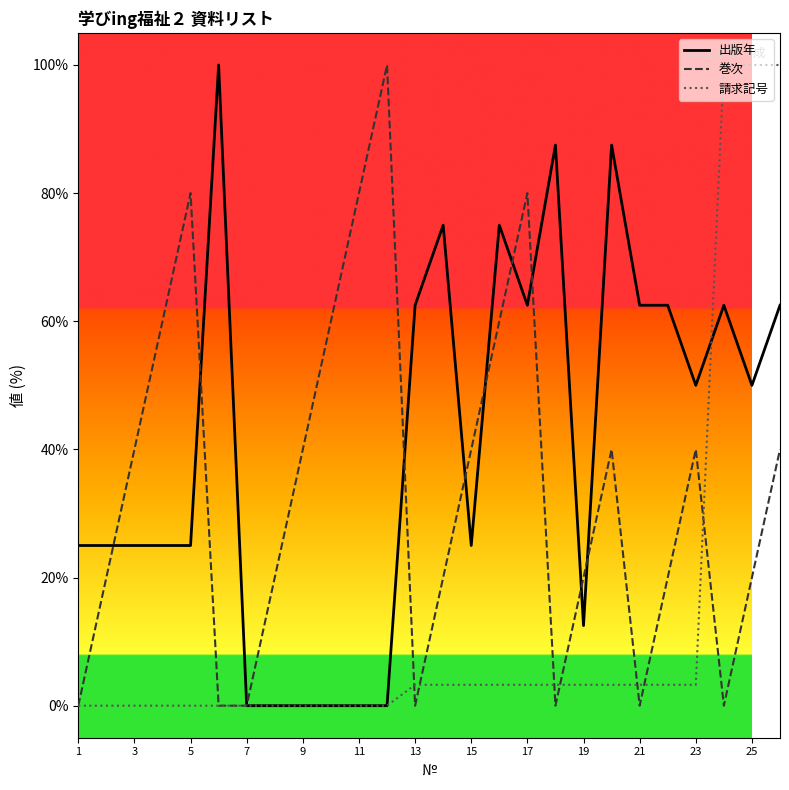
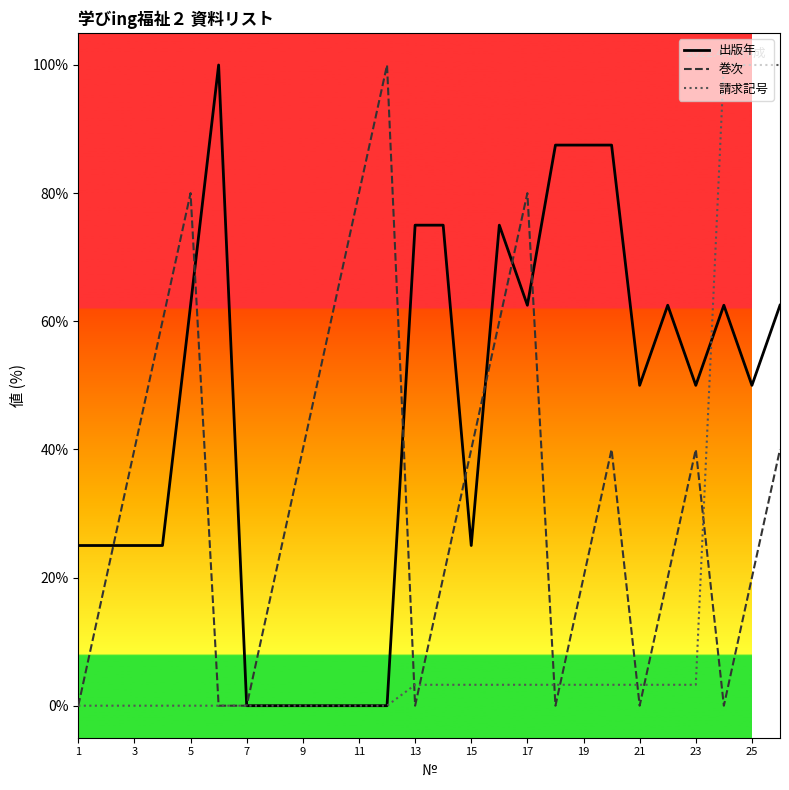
出版年, 5: 25% -> 63%
出版年, 13: 63% -> 75%
出版年, 19: 13% -> 88%
出版年, 21: 63% -> 50%
